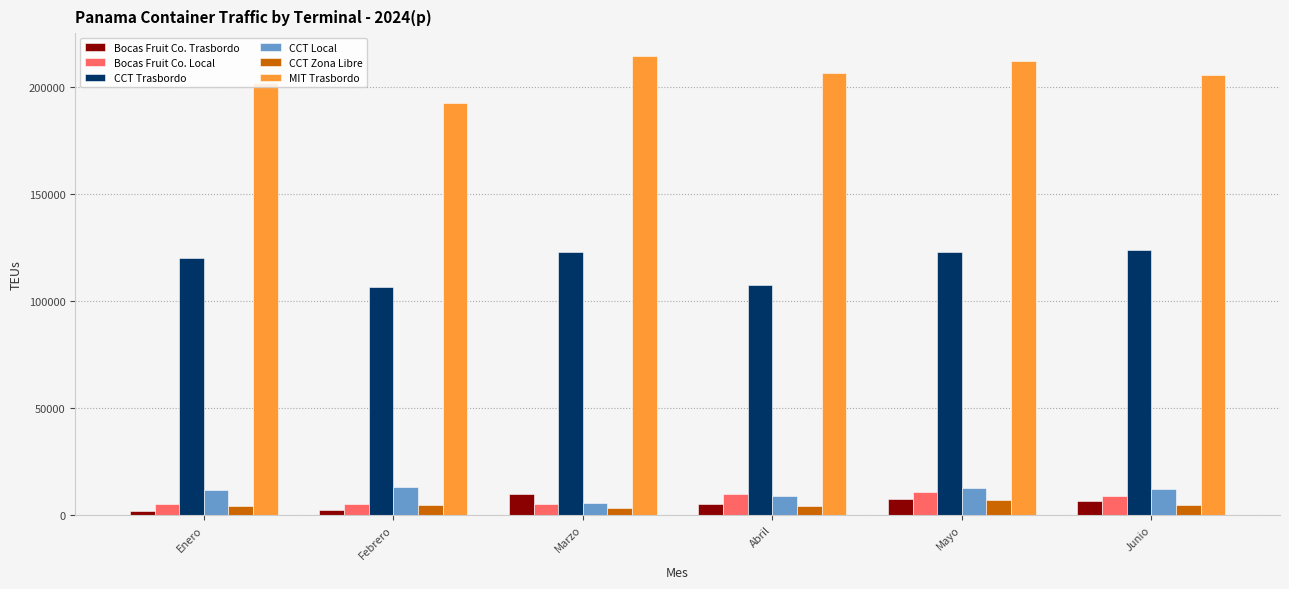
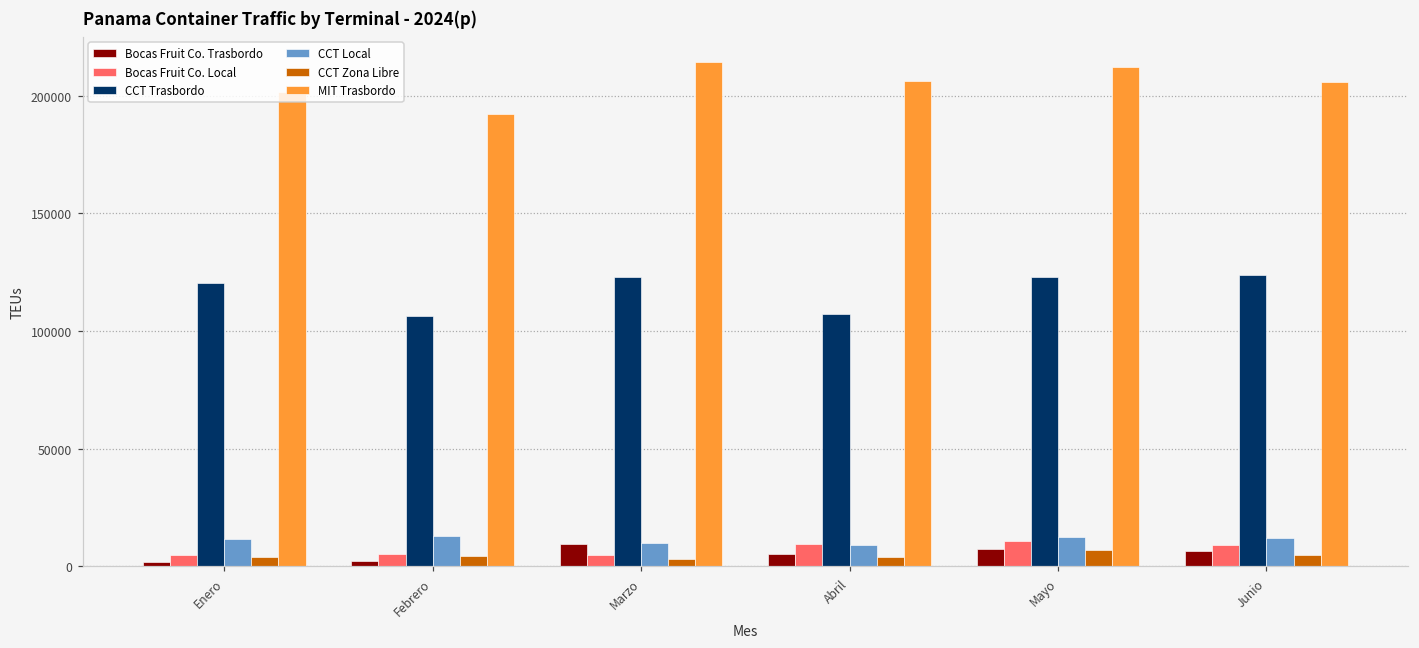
CCT Local, Marzo: 6000 -> 10000
